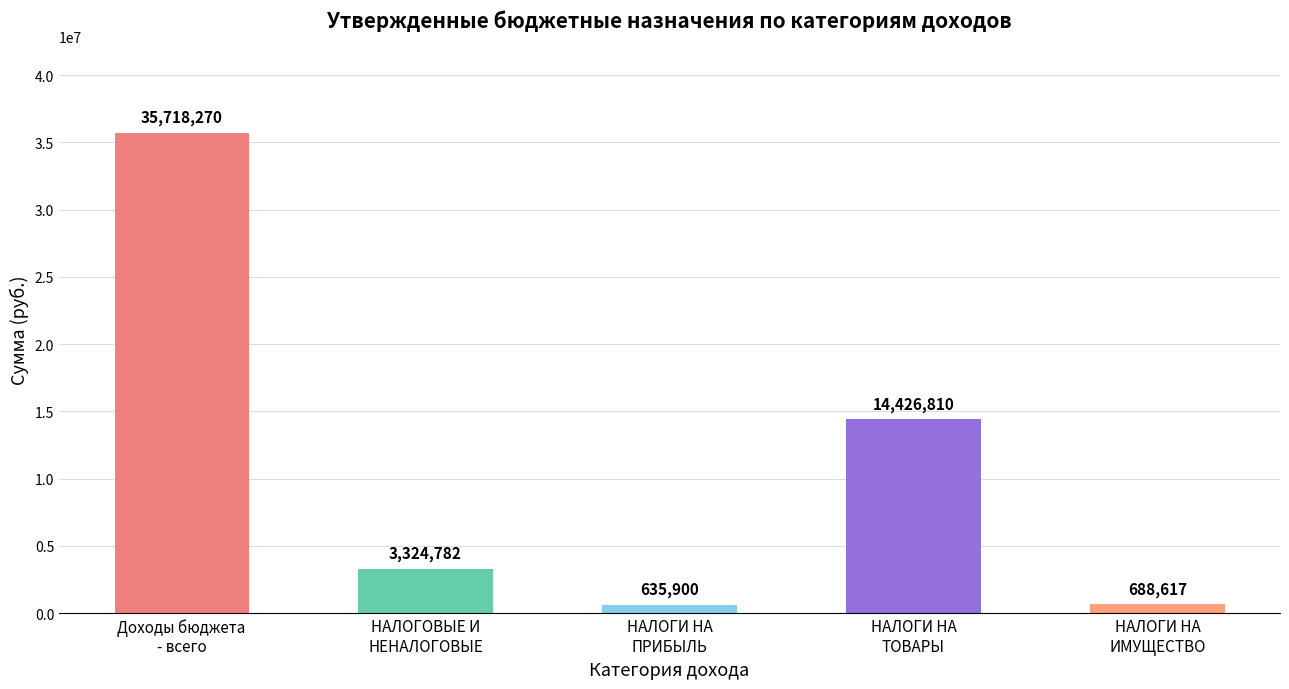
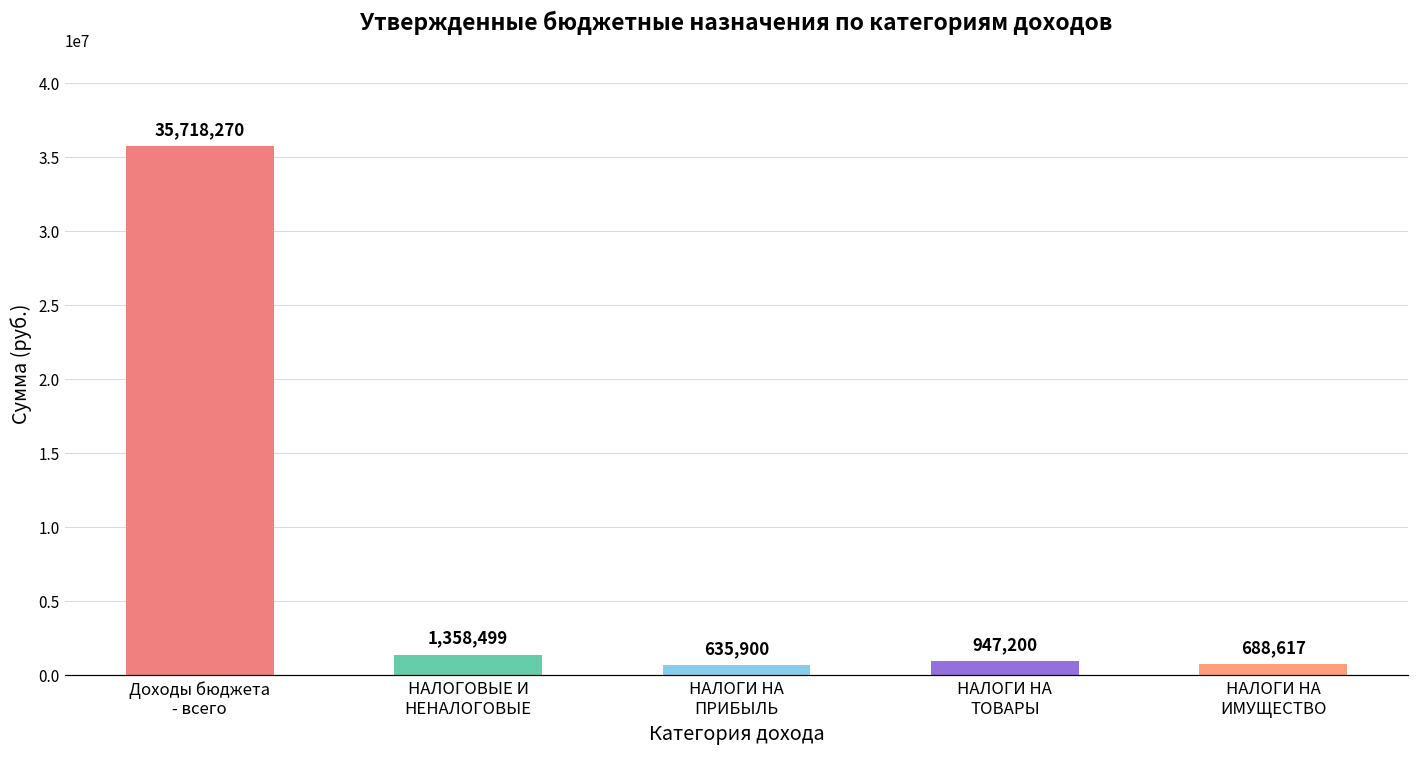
НАЛОГОВЫЕ И НЕНАЛОГОВЫЕ: 3,324,782 -> 1,358,499
НАЛОГИ НА ТОВАРЫ: 14,426,810 -> 947,200
